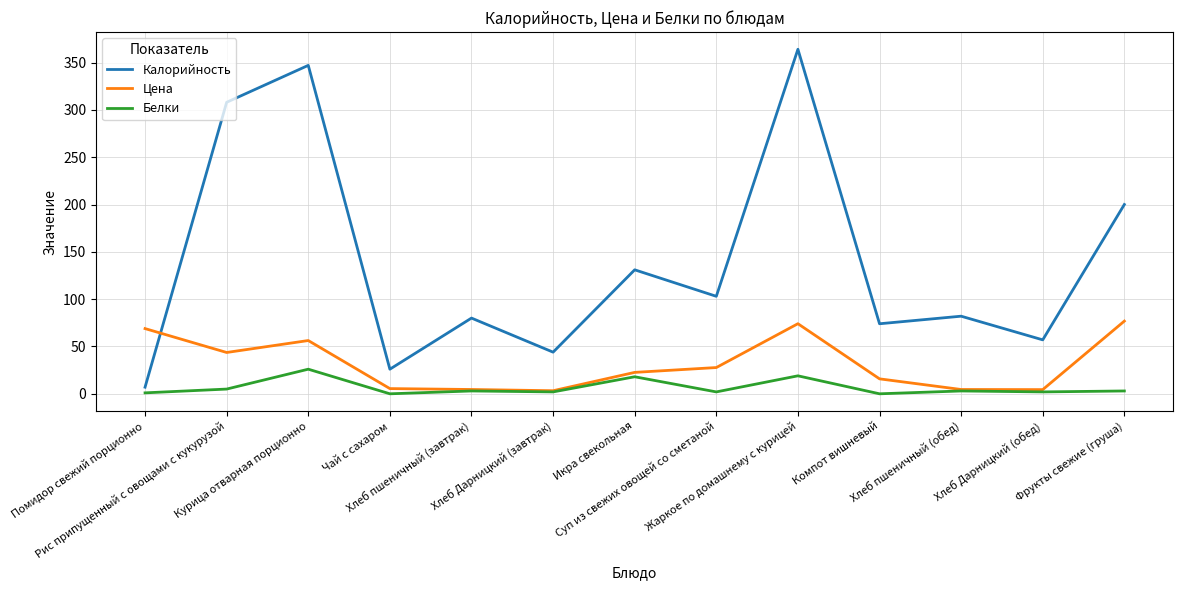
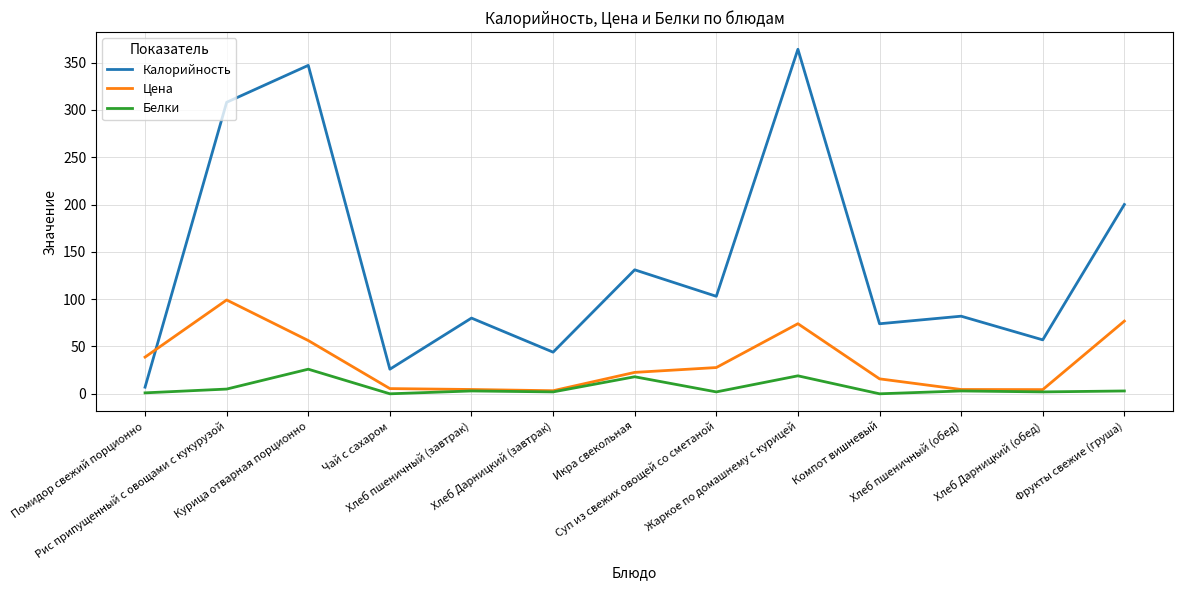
Цена, Помидор свежий порционно: 70 -> 40
Цена, Рис припущенный с овощами с кукурузой: 40 -> 100
